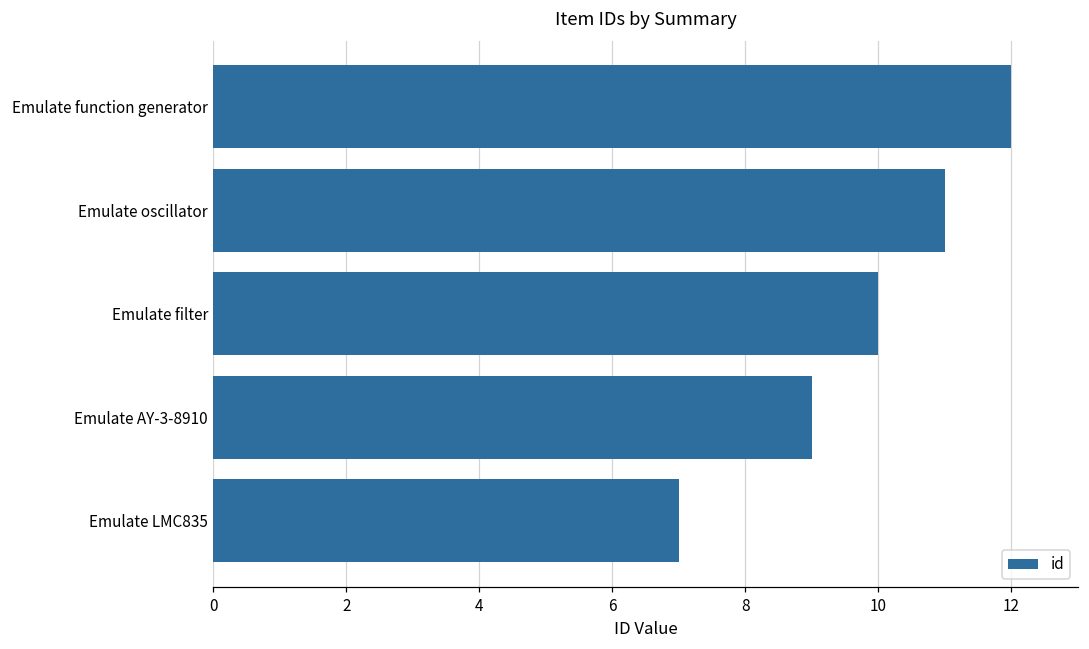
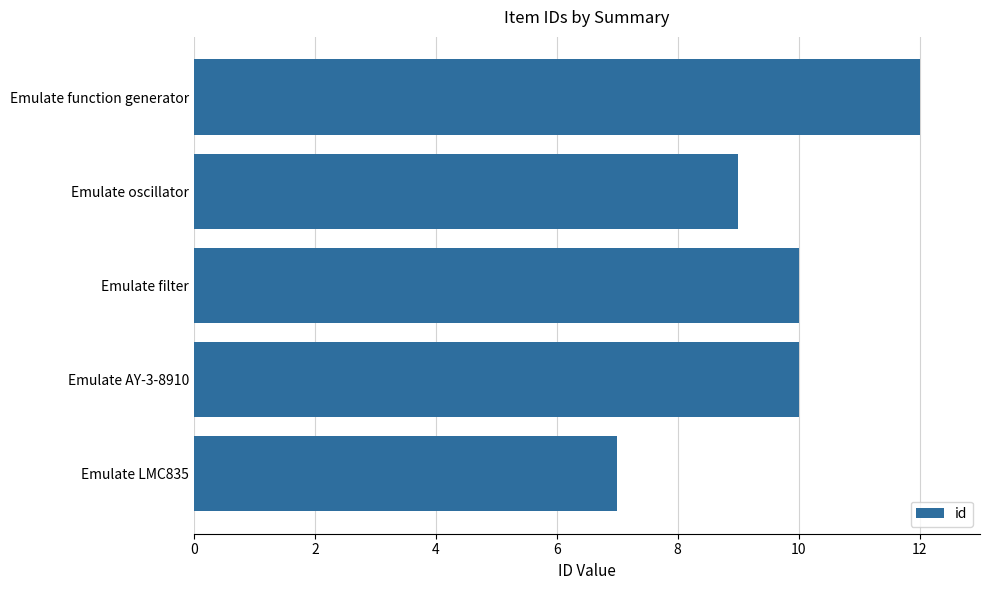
Emulate oscillator: 11 -> 9
Emulate AY-3-8910: 9 -> 10
